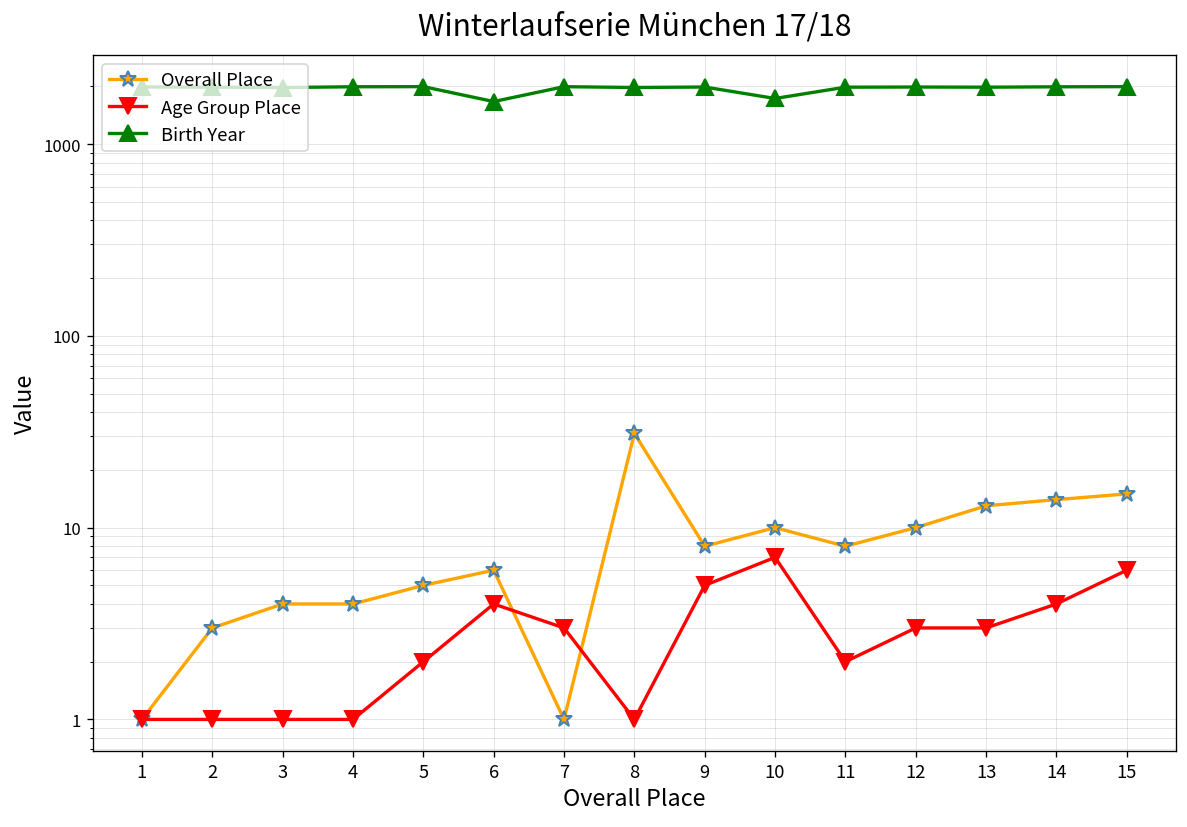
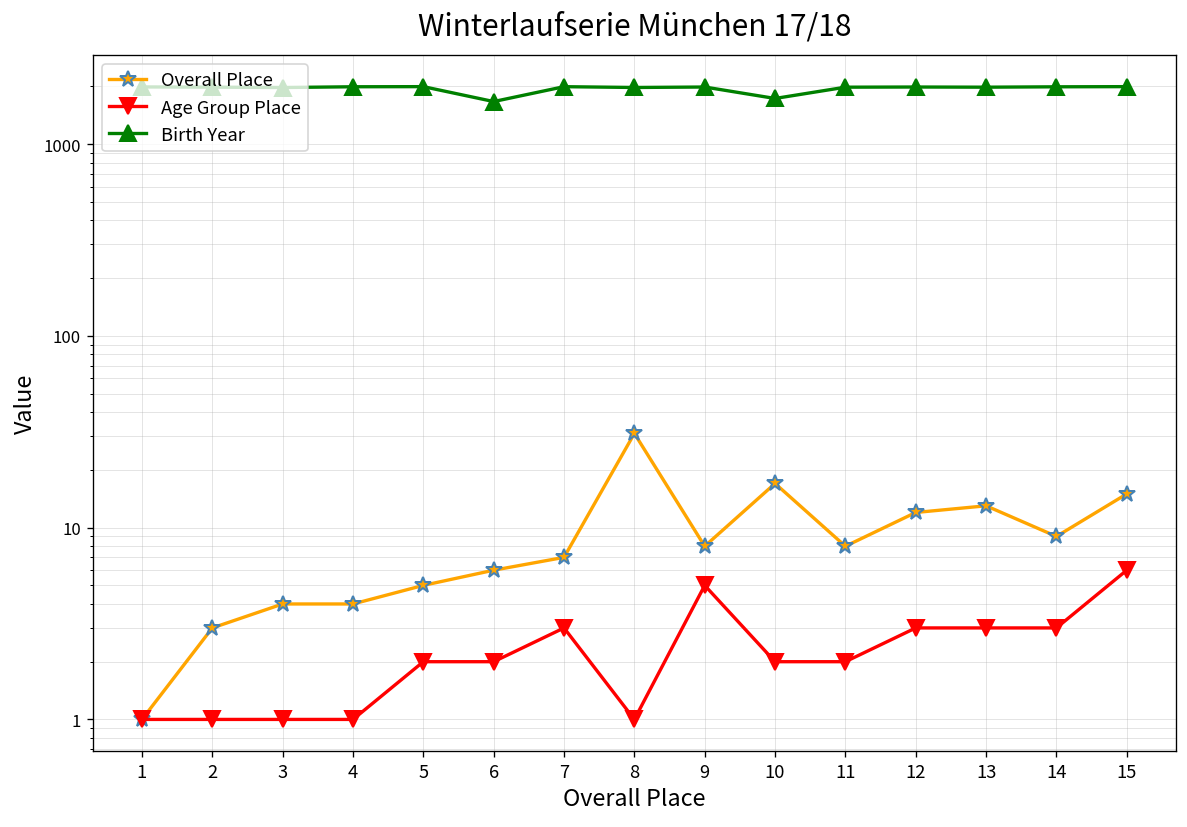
Age Group Place, 6: 4 -> 2
Overall Place, 7: 1 -> 7
Overall Place, 10: 10 -> 17
Age Group Place, 10: 7 -> 2
Overall Place, 12: 10 -> 12
Overall Place, 14: 14 -> 9
Age Group Place, 14: 4 -> 3
